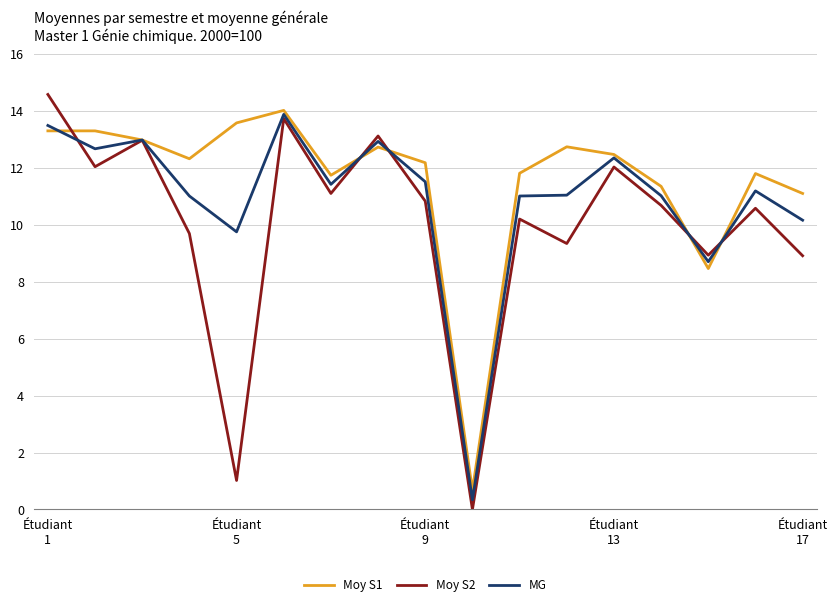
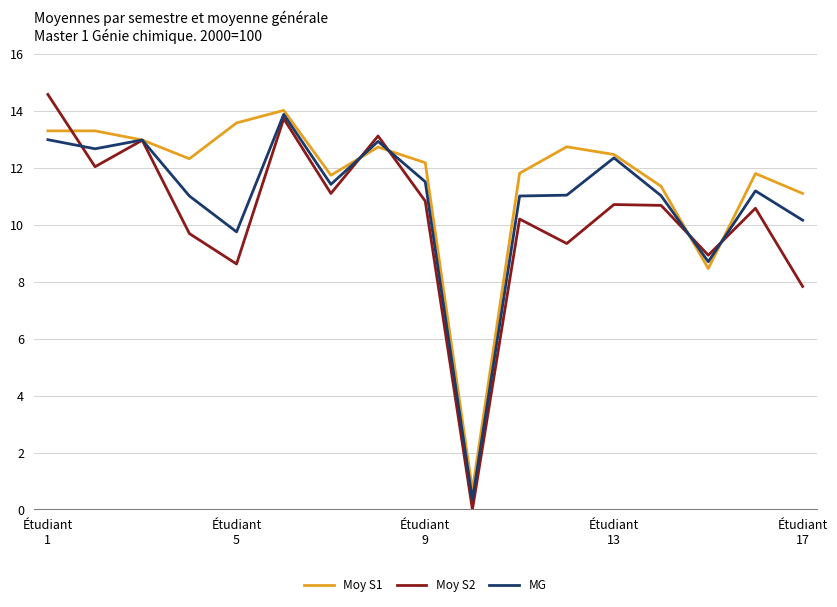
MG, Étudiant 1: 13.5 -> 13.0
Moy S2, Étudiant 5: 1.0 -> 8.6
Moy S2, Étudiant 13: 12.0 -> 10.7
Moy S2, Étudiant 17: 8.9 -> 7.8
